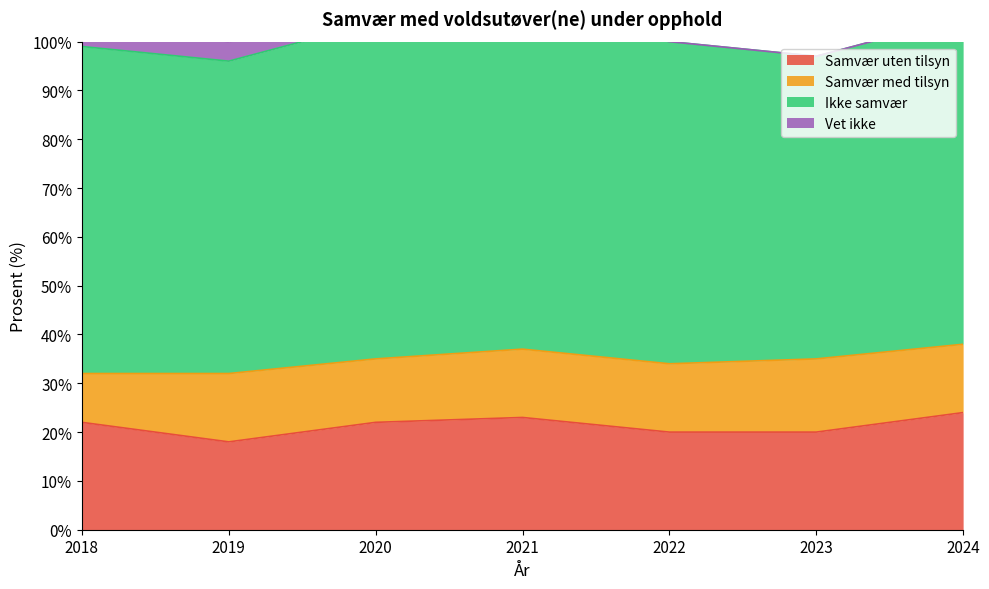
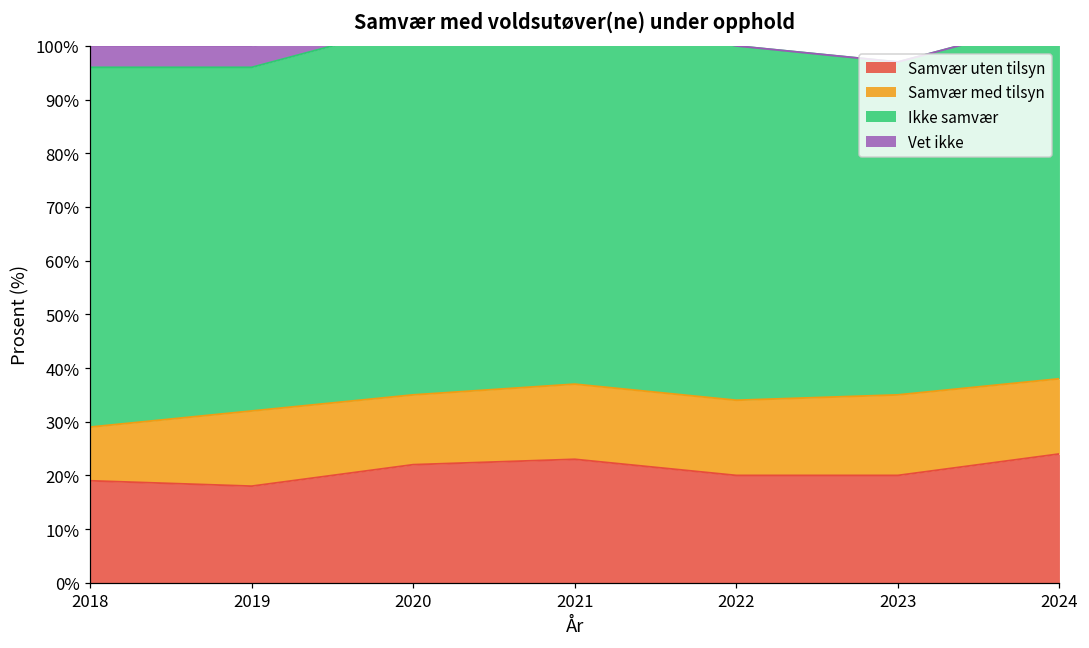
Samvær uten tilsyn, 2018: 22% -> 19%
